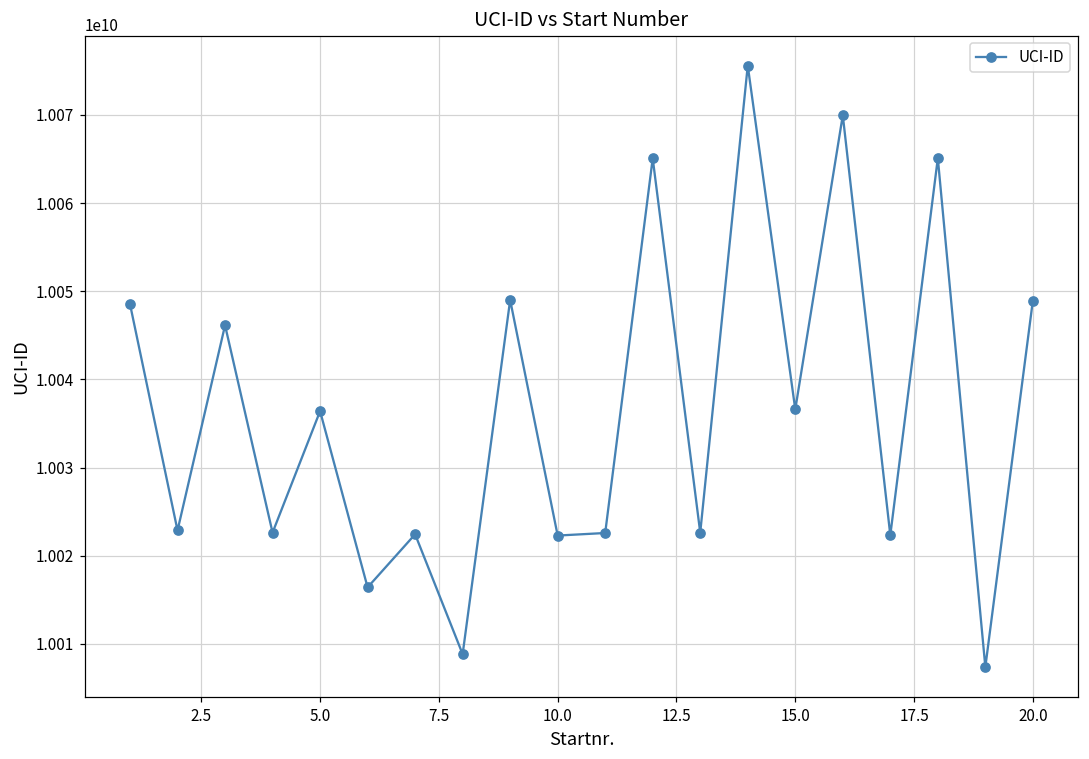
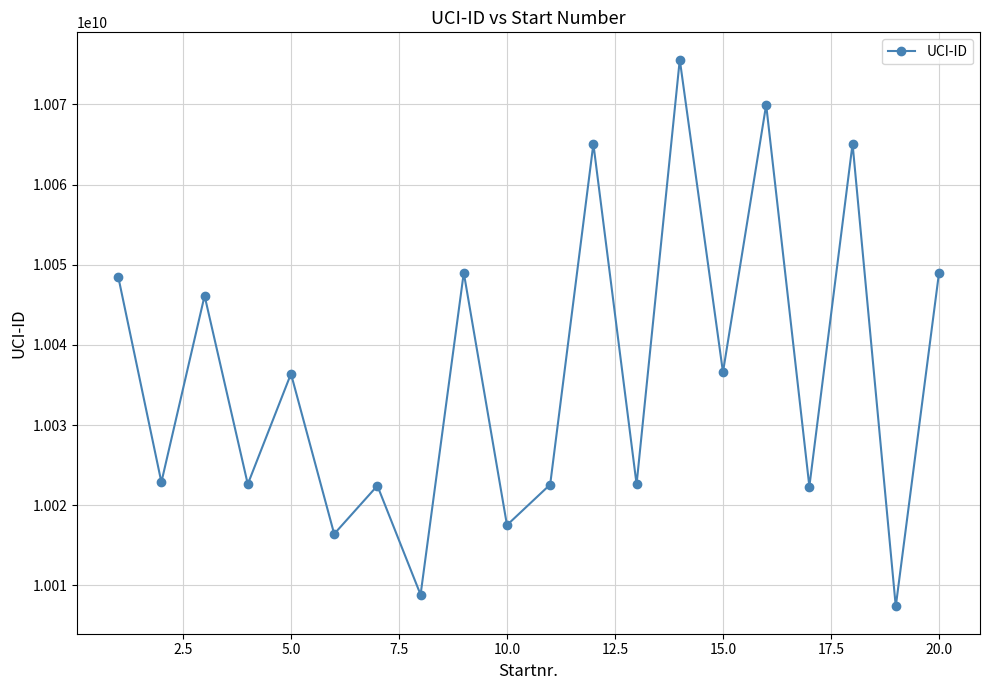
10.0: 10022000000 -> 10018000000
